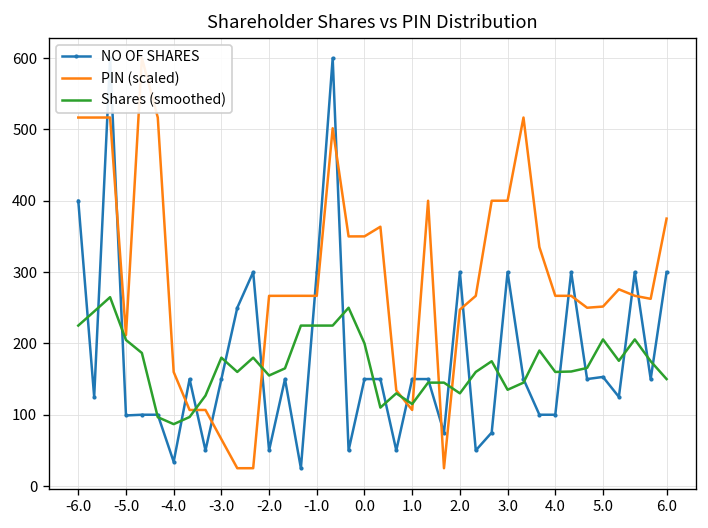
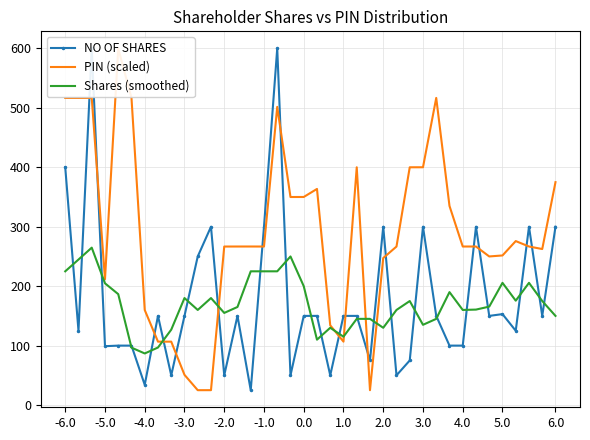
PIN (scaled), -3.0: 70 -> 50
